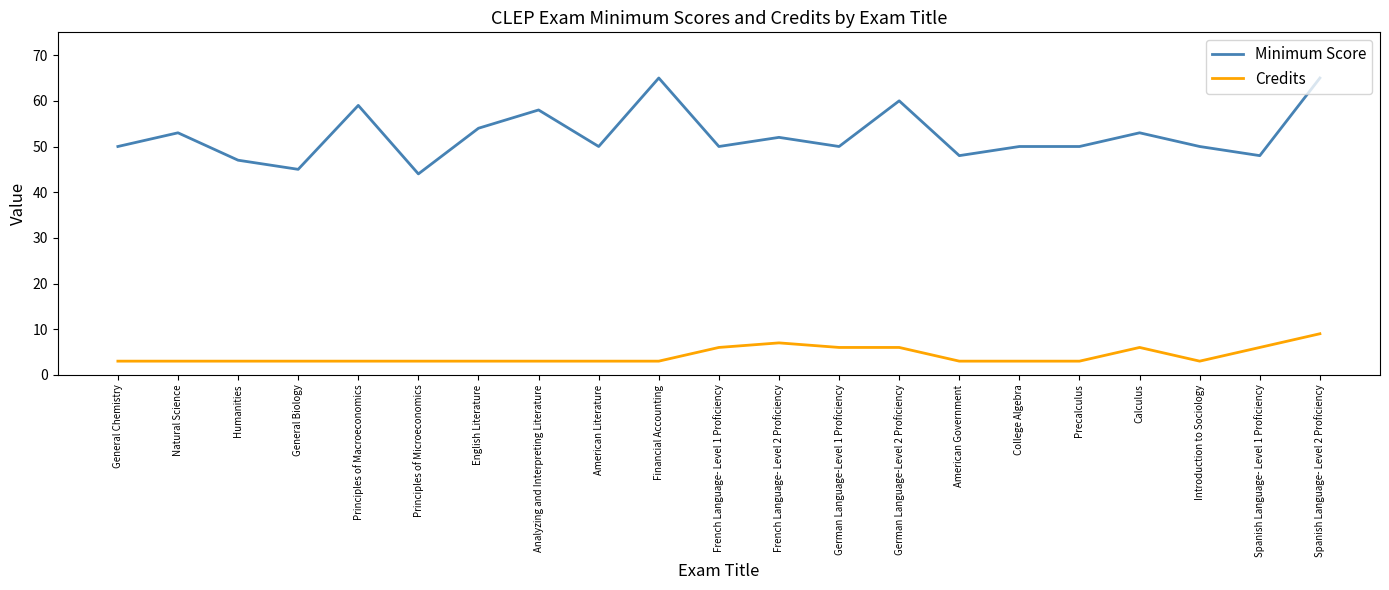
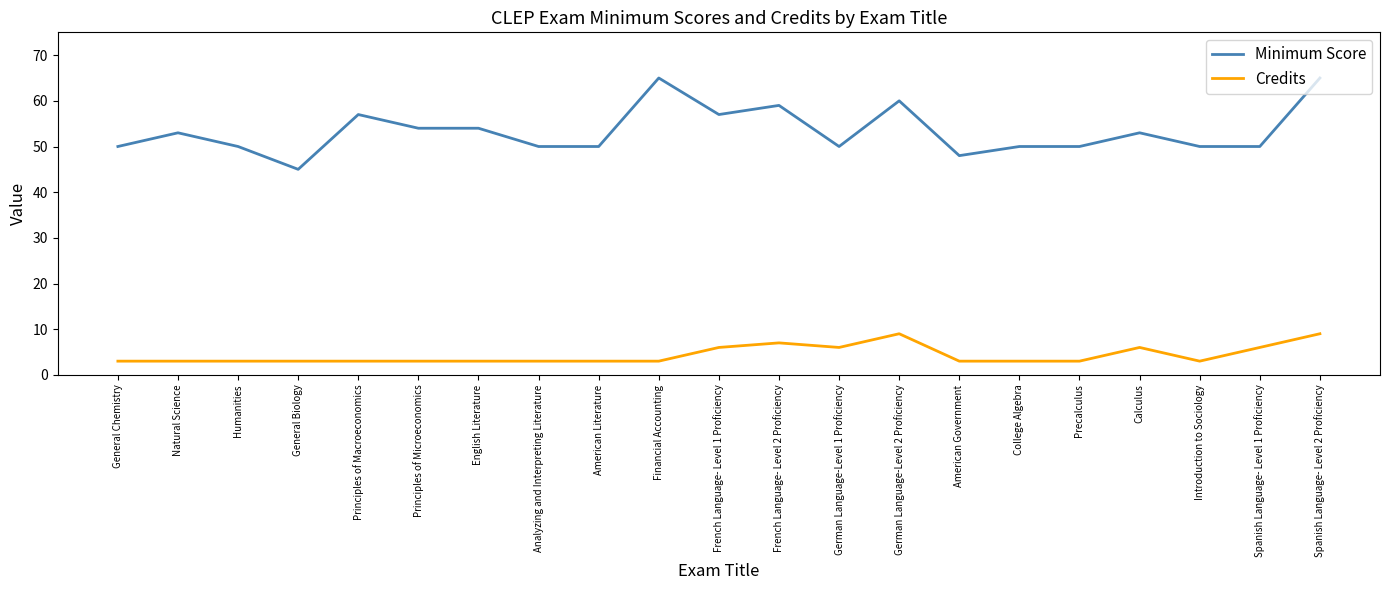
Minimum Score, Humanities: 47 -> 50
Minimum Score, Principles of Macroeconomics: 59 -> 57
Minimum Score, Principles of Microeconomics: 44 -> 54
Minimum Score, Analyzing and Interpreting Literature: 58 -> 50
Minimum Score, French Language- Level 1 Proficiency: 50 -> 57
Minimum Score, French Language- Level 2 Proficiency: 52 -> 59
Credits, German Language-Level 2 Proficiency: 6 -> 9
Minimum Score, Spanish Language- Level 1 Proficiency: 48 -> 50
